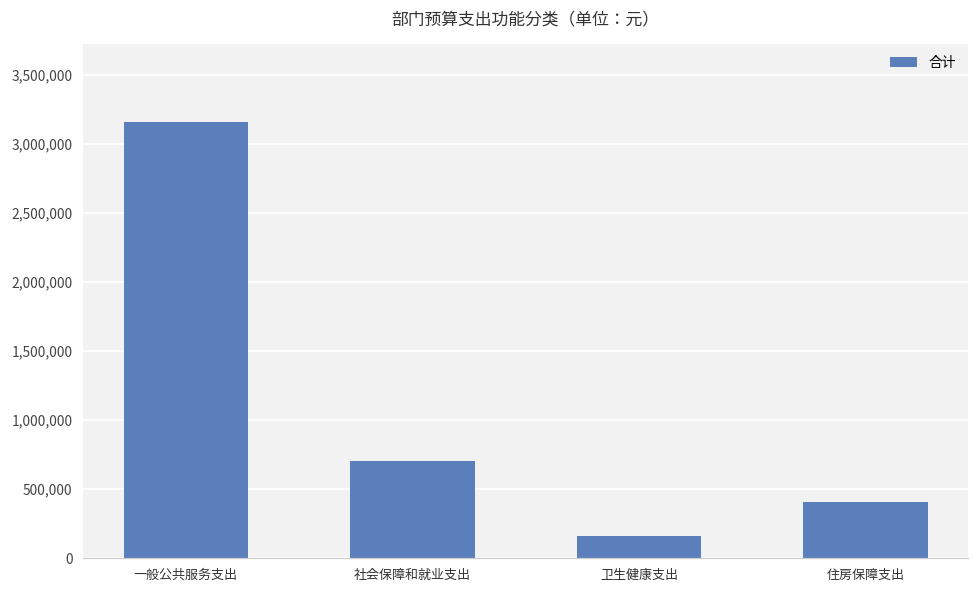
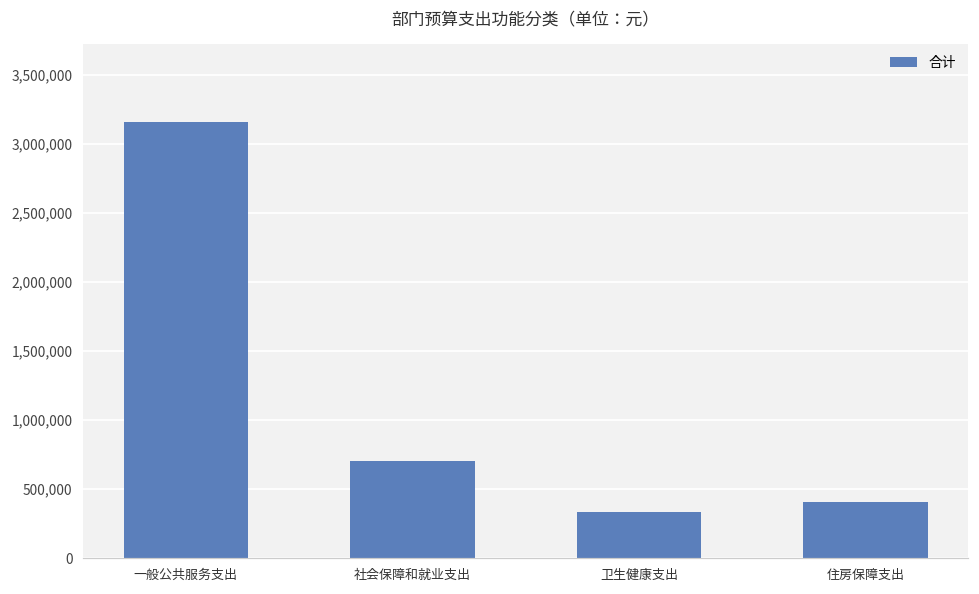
卫生健康支出: 160,000 -> 330,000
